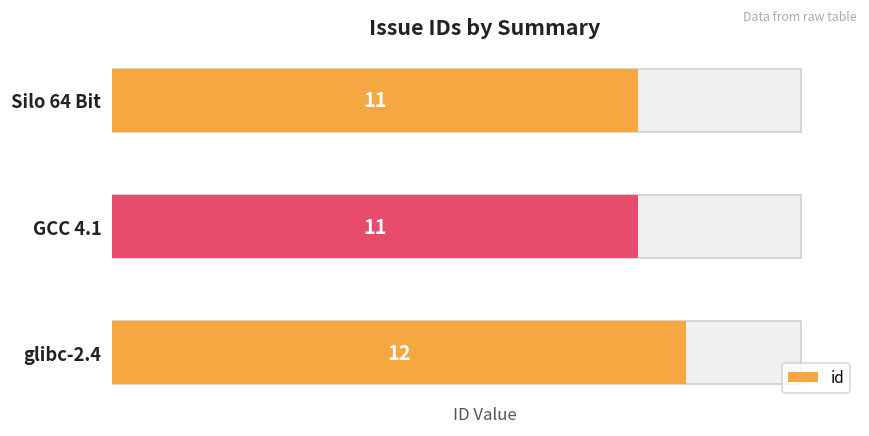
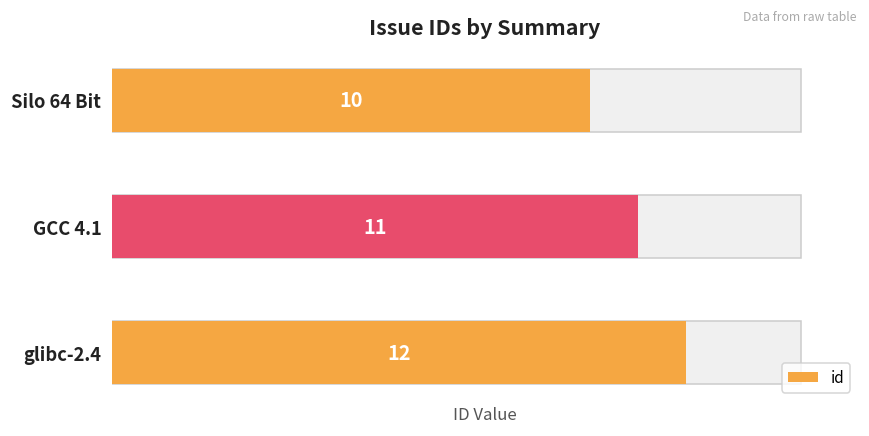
id, Silo 64 Bit: 11 -> 10
